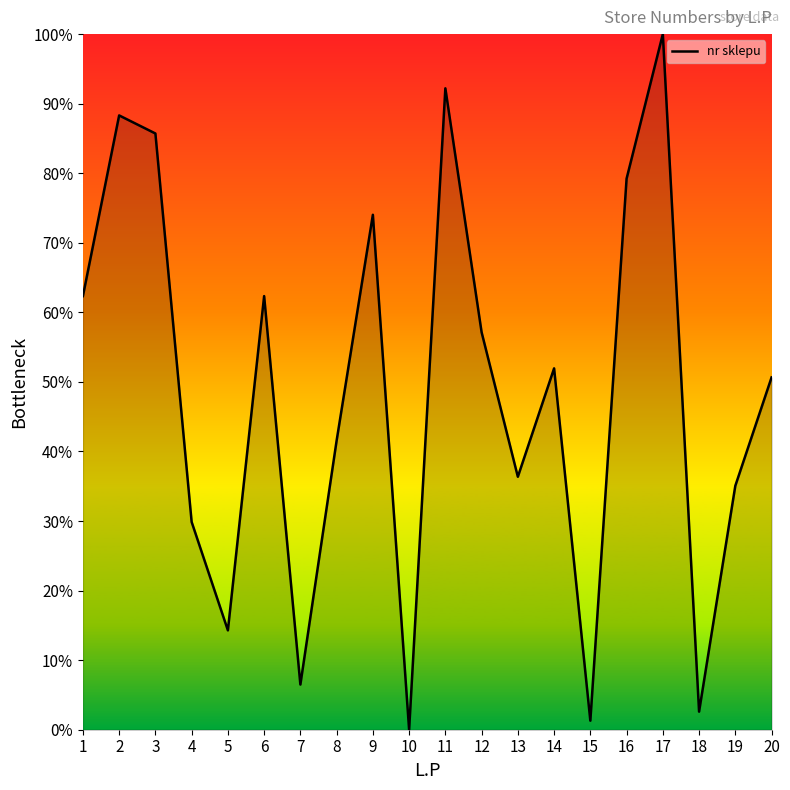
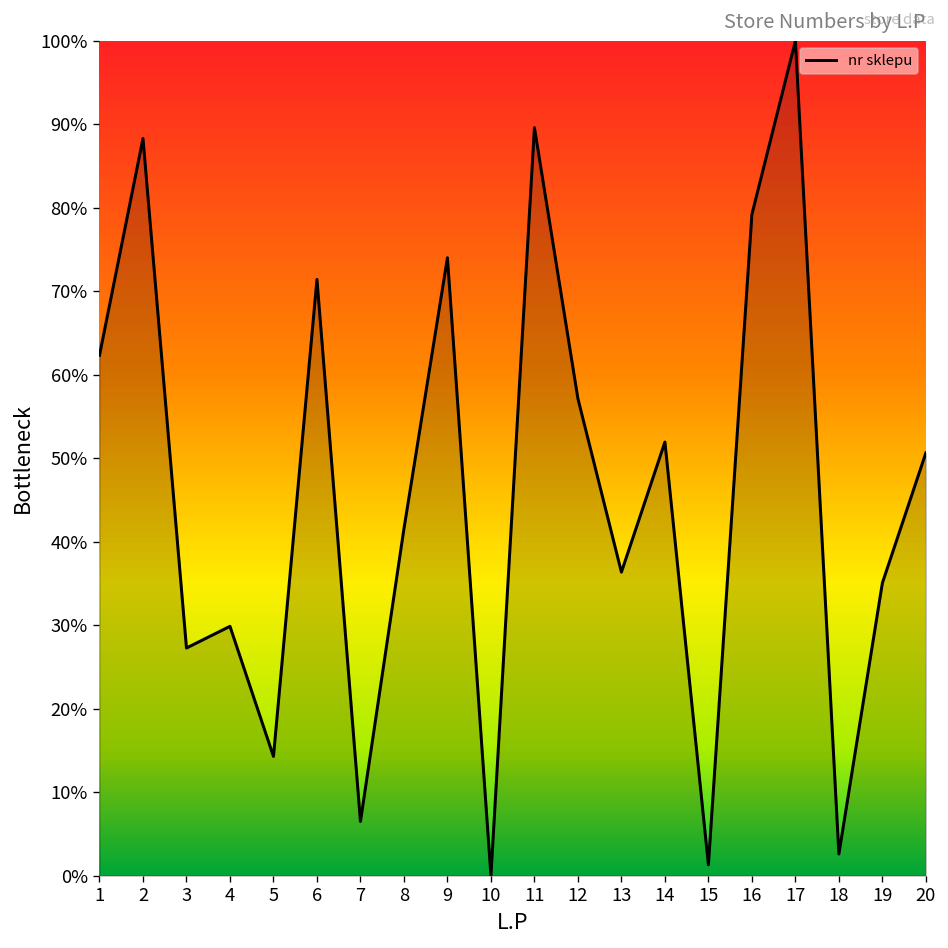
3: 86% -> 27%
6: 62% -> 71%
11: 92% -> 90%
